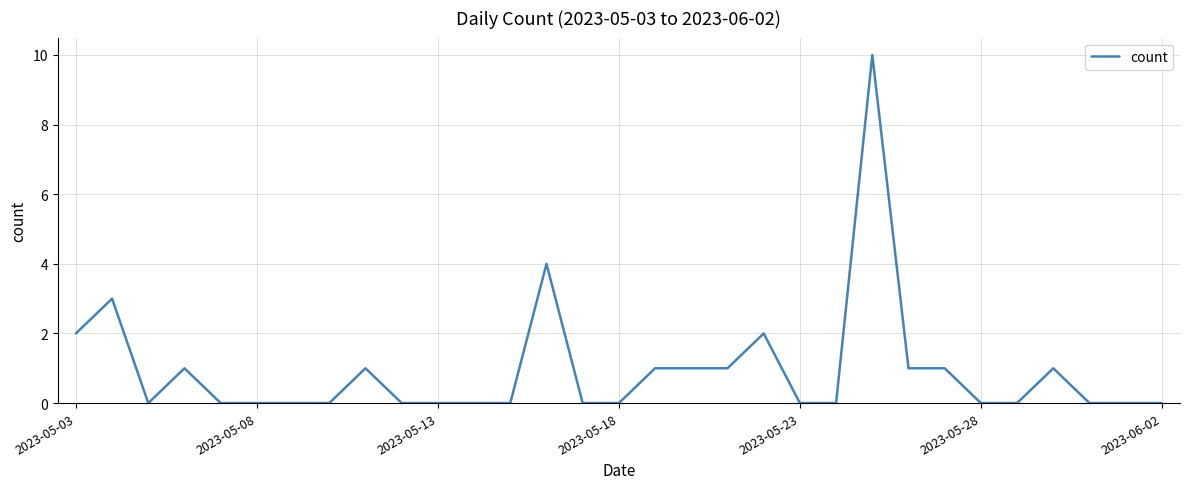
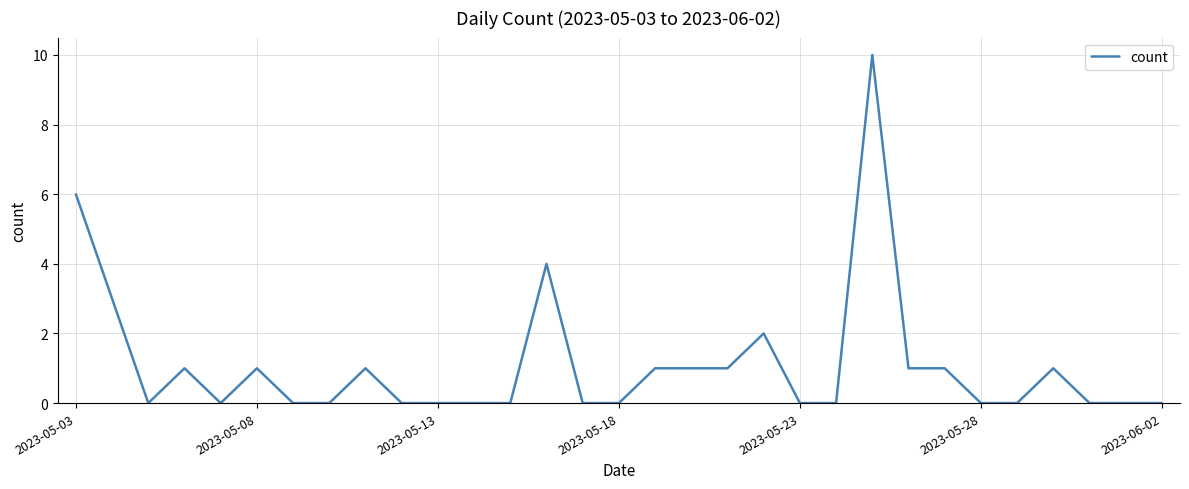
2023-05-03: 2 -> 6
2023-05-08: 0 -> 1
